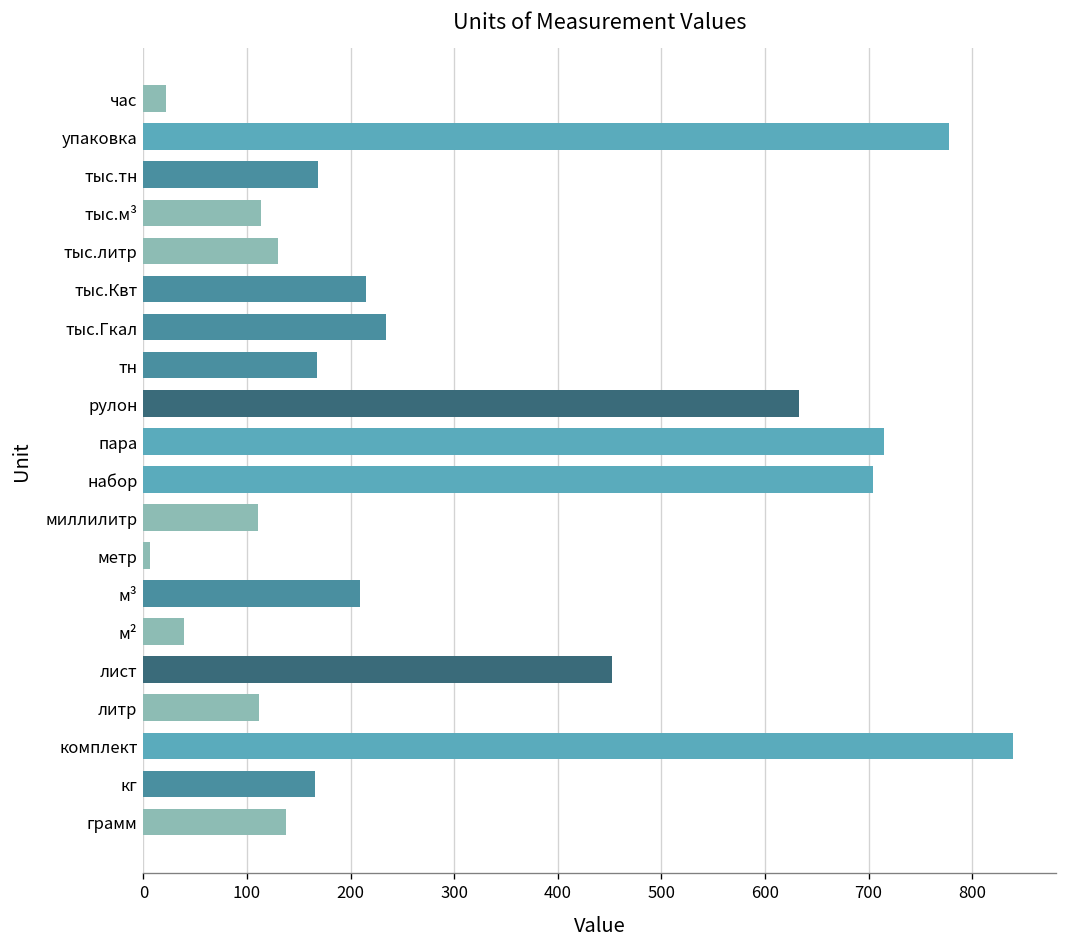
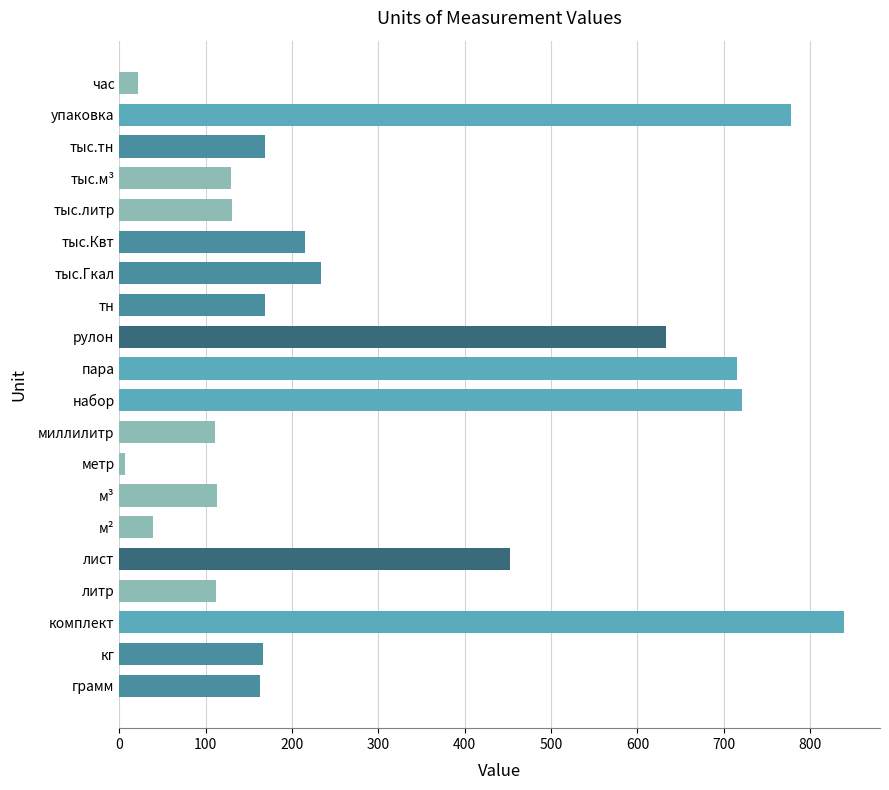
тыс.м³: 110 -> 130
набор: 700 -> 720
м³: 210 -> 110
грамм: 140 -> 160
